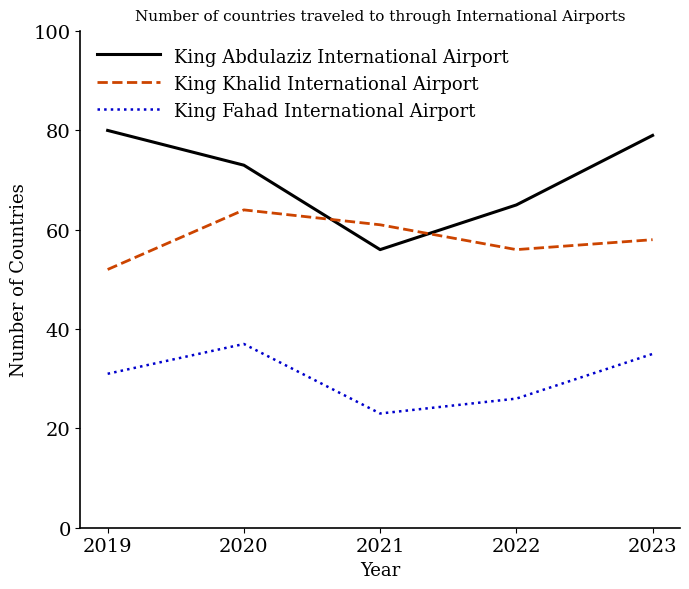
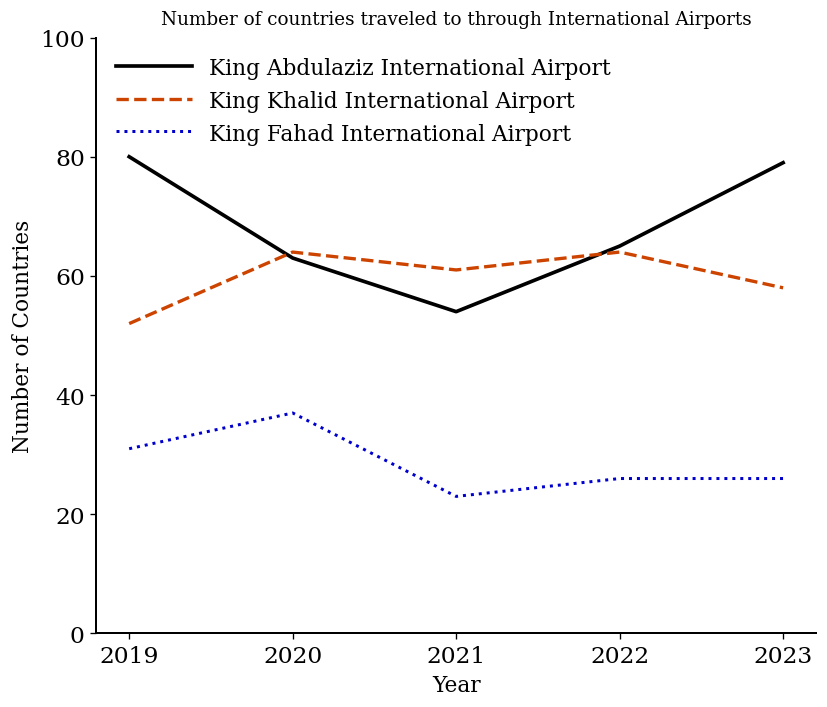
King Abdulaziz International Airport, 2020: 73 -> 63
King Abdulaziz International Airport, 2021: 56 -> 54
King Khalid International Airport, 2022: 56 -> 64
King Fahad International Airport, 2023: 35 -> 26
